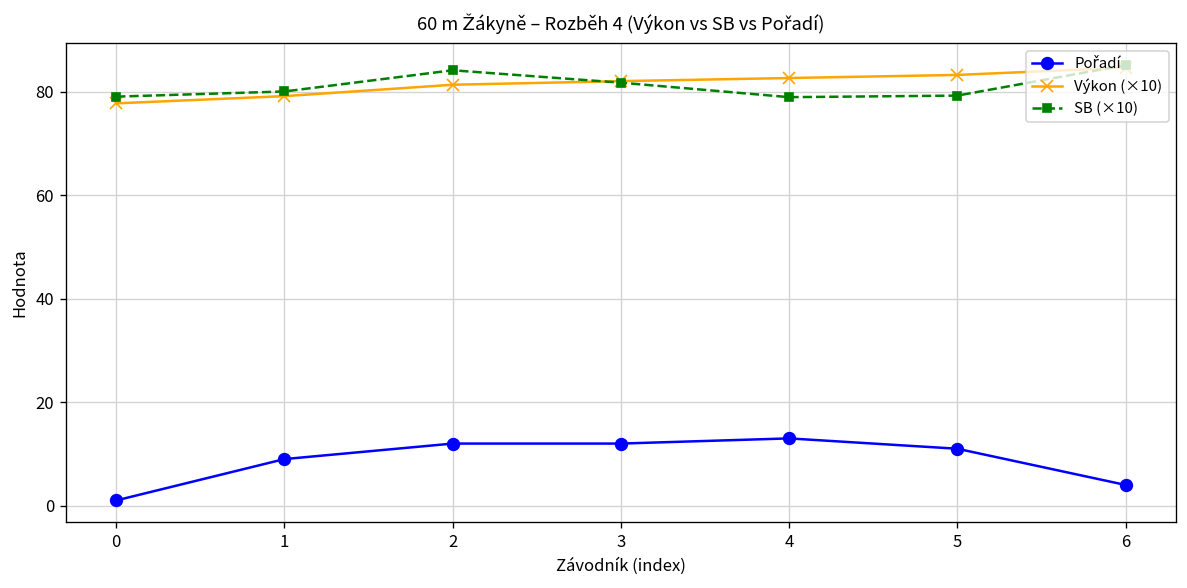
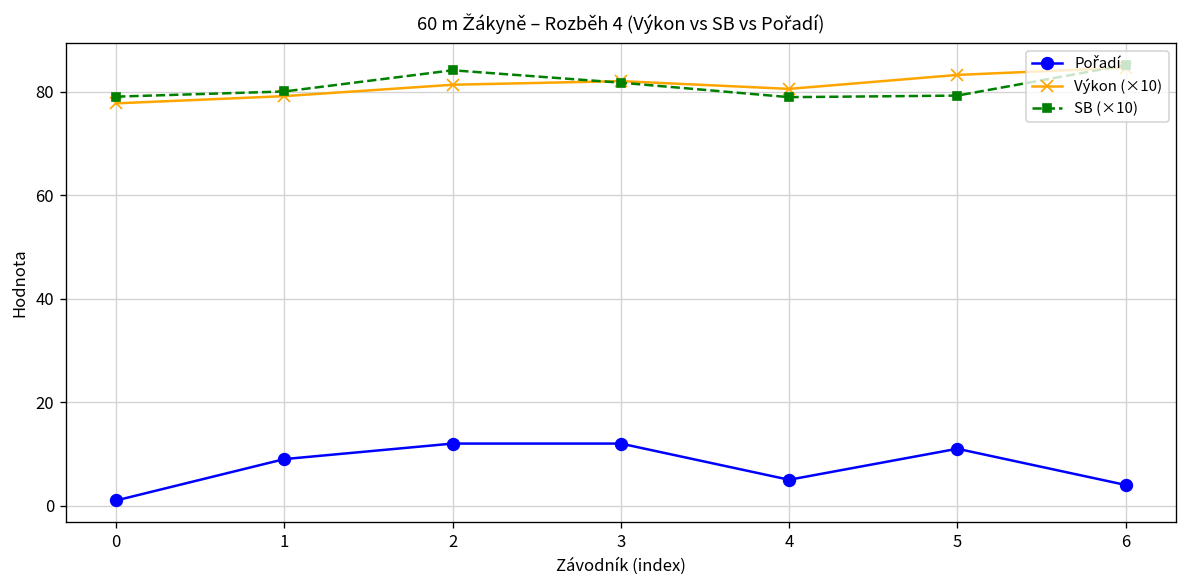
Pořadí, 4: 13 -> 5
Výkon (×10), 4: 83 -> 81
